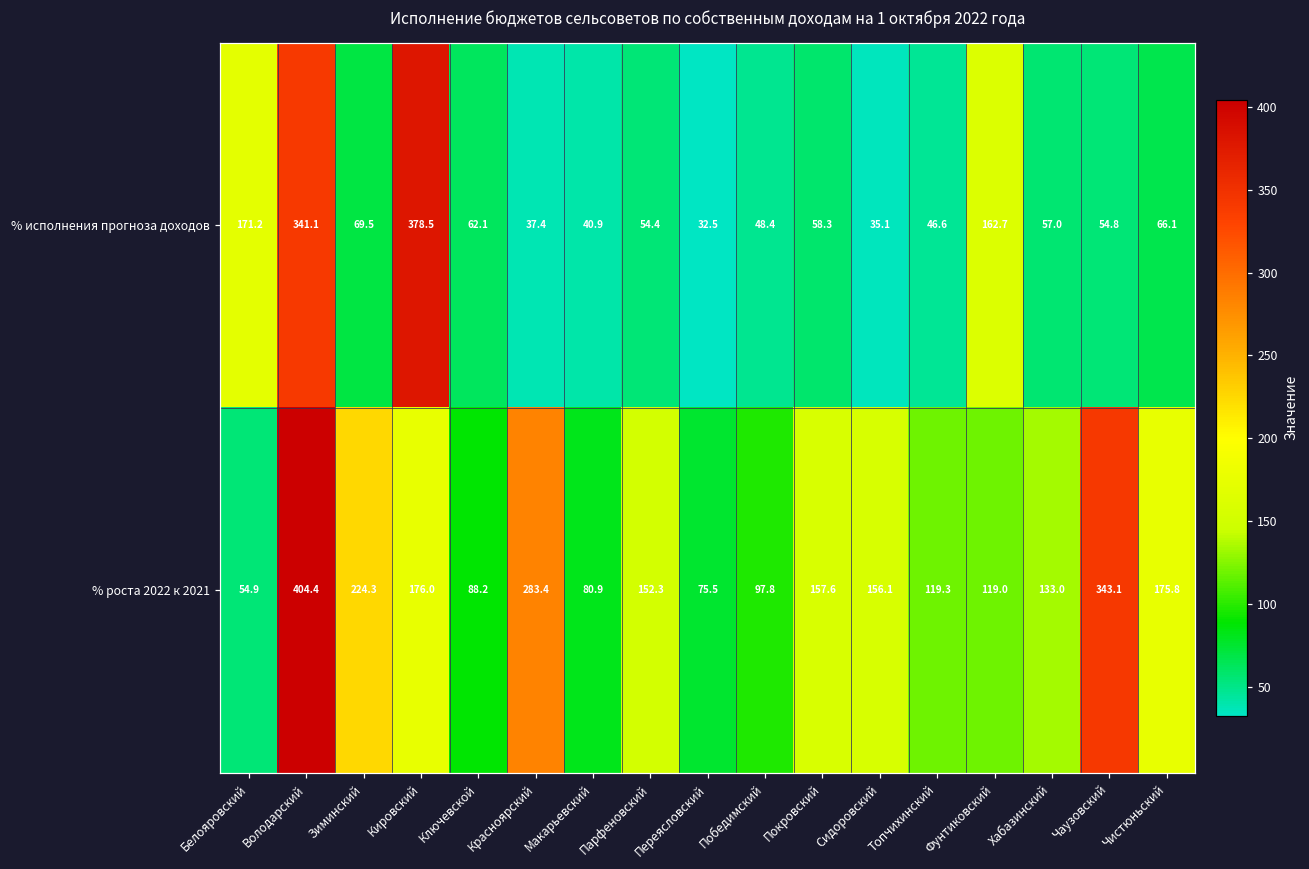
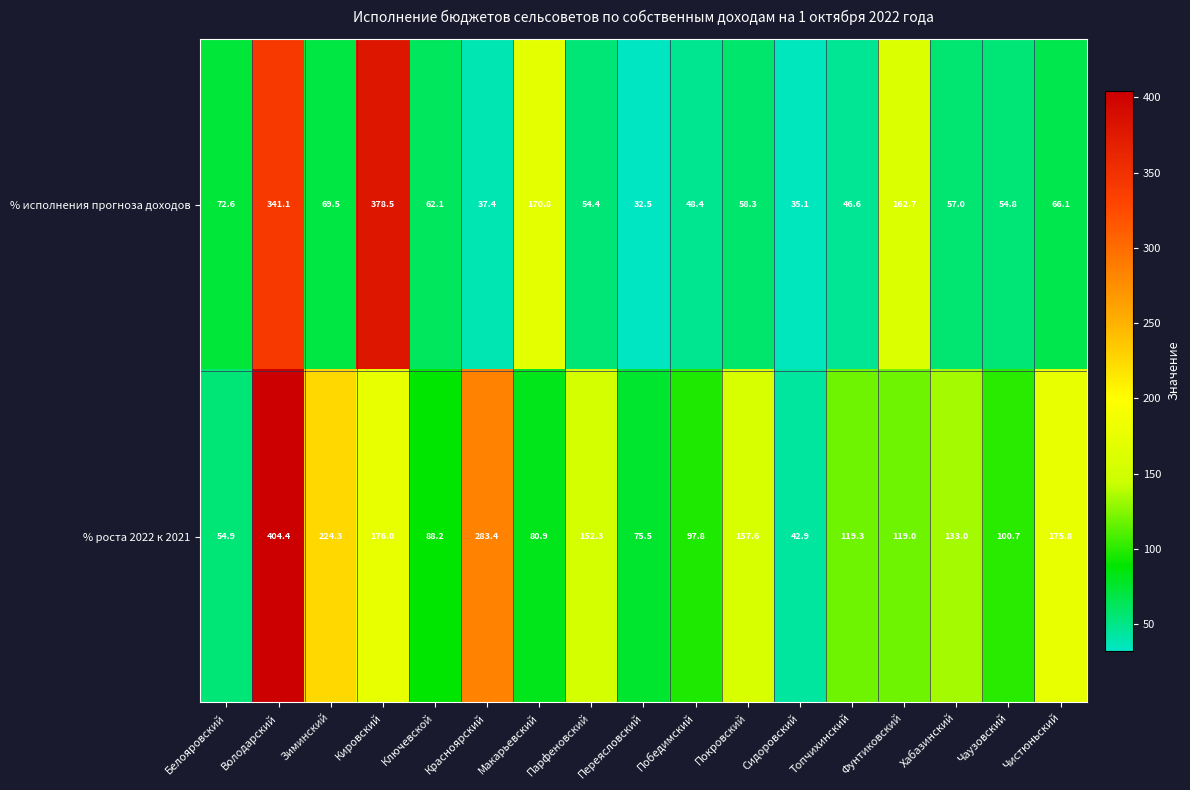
% исполнения прогноза доходов, Белояровский: 171.2 -> 72.6
% исполнения прогноза доходов, Макарьевский: 40.9 -> 170.8
% роста 2022 к 2021, Сидоровский: 156.1 -> 42.9
% роста 2022 к 2021, Чаузовский: 343.1 -> 100.7
